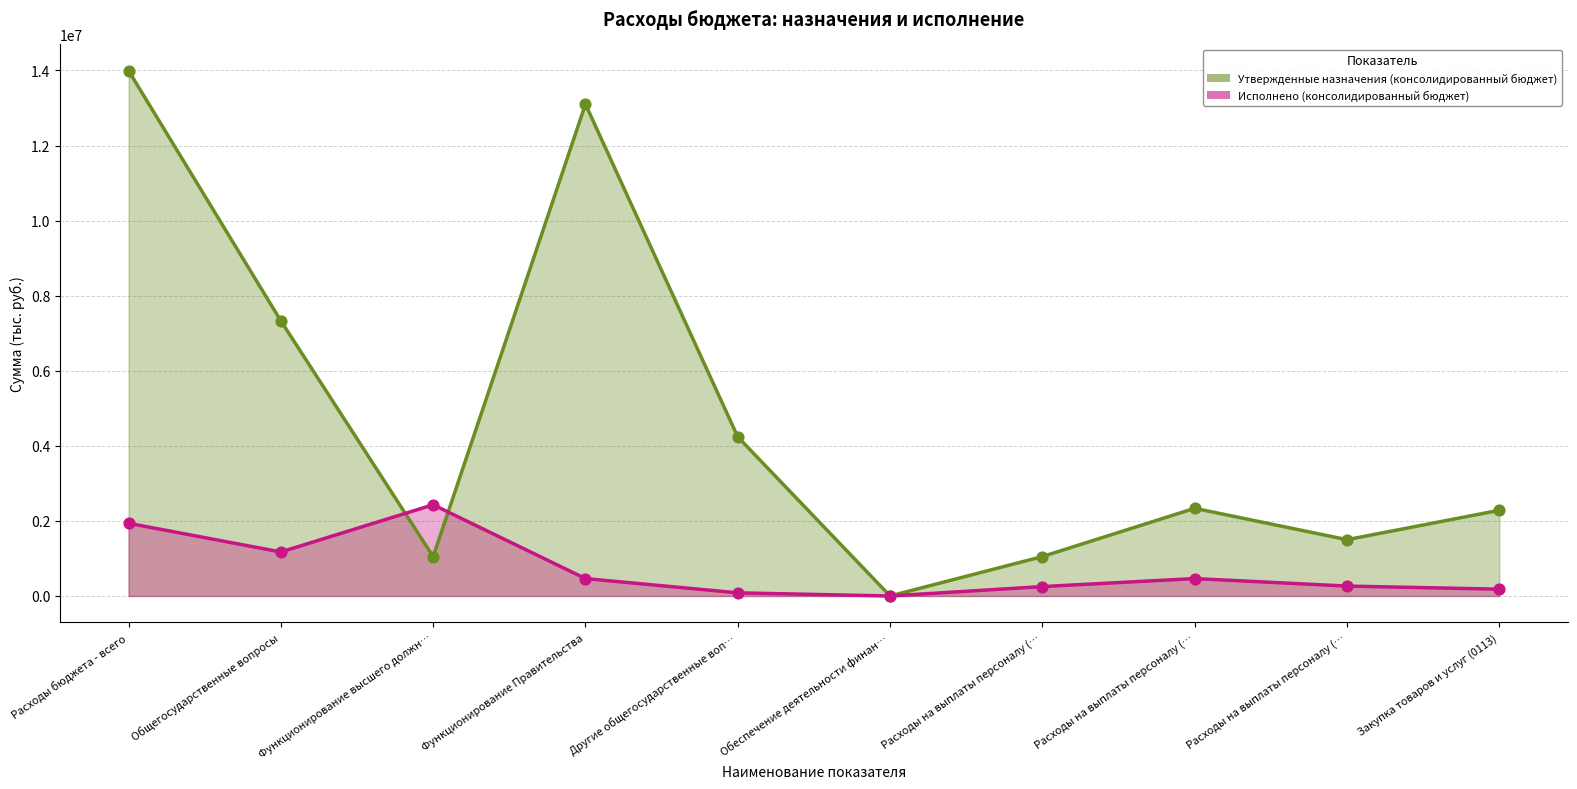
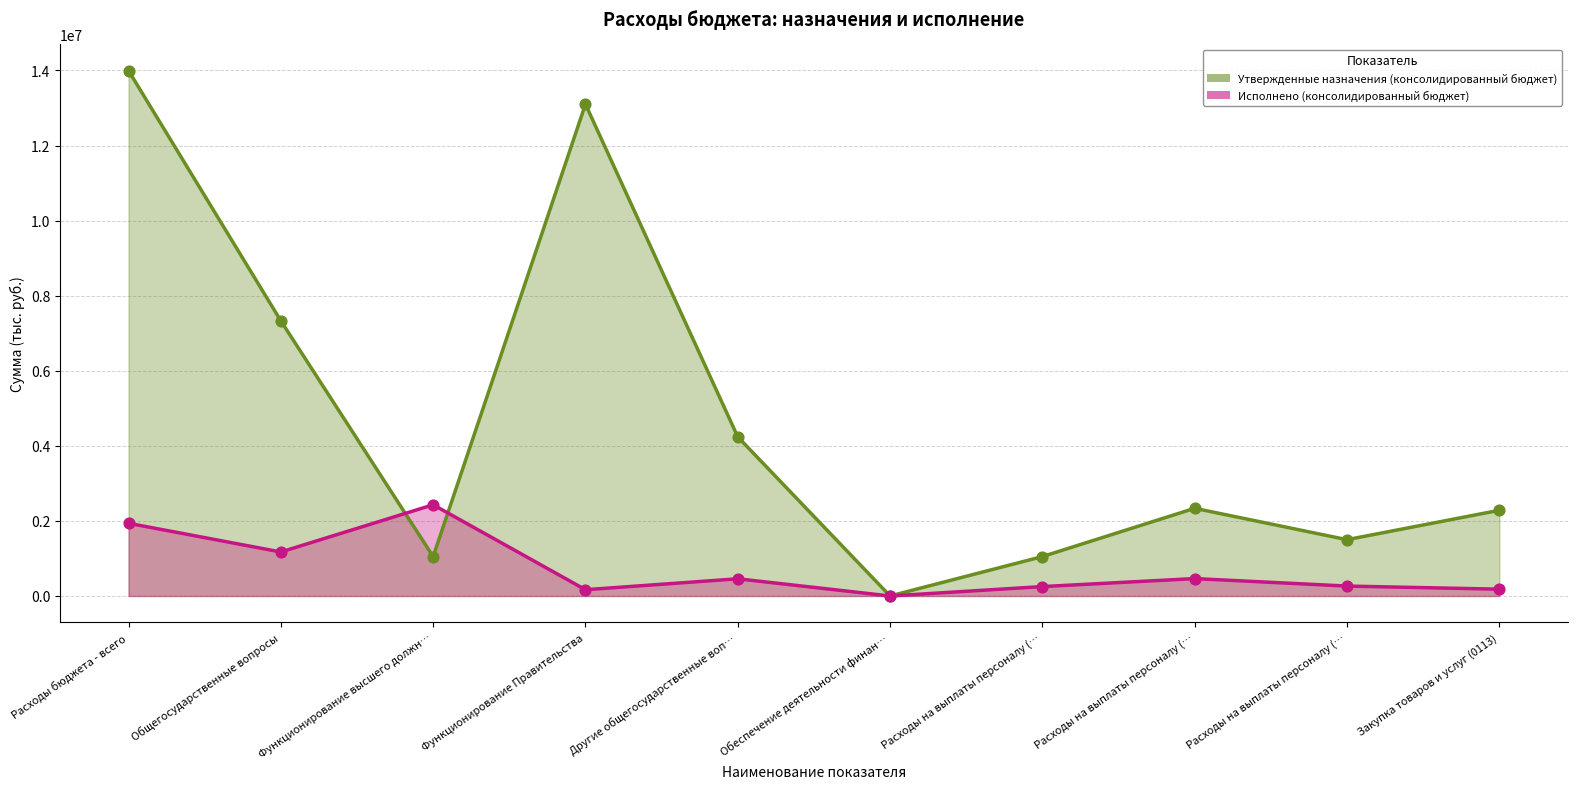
Исполнено (консолидированный бюджет), Функционирование Правительства: 500000 -> 200000
Исполнено (консолидированный бюджет), Другие общегосударственные воп…: 100000 -> 500000
